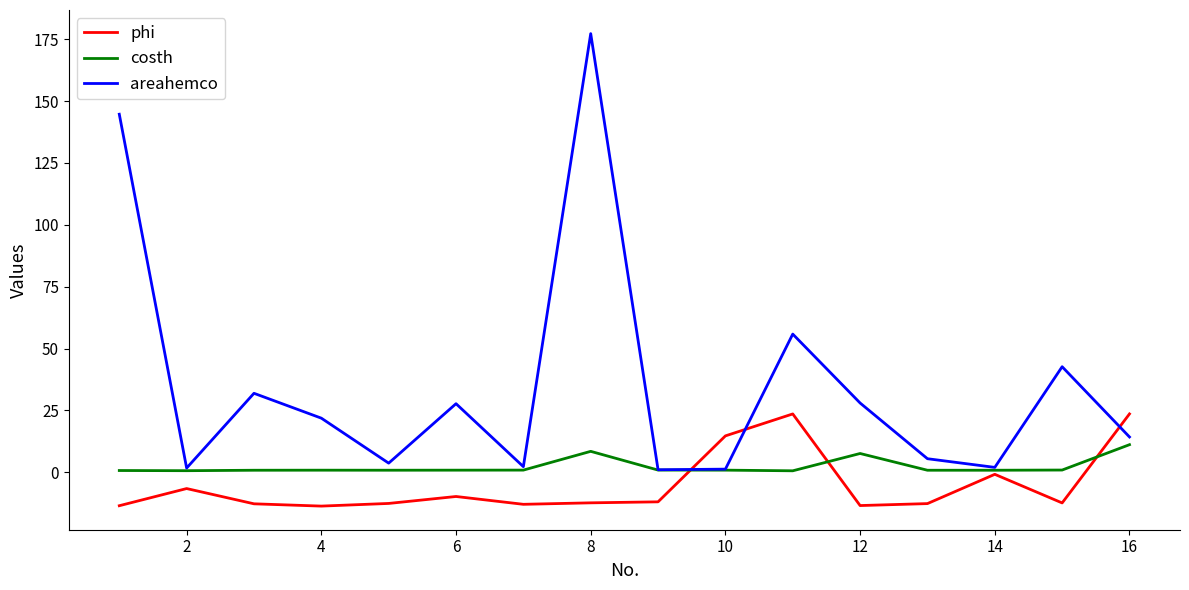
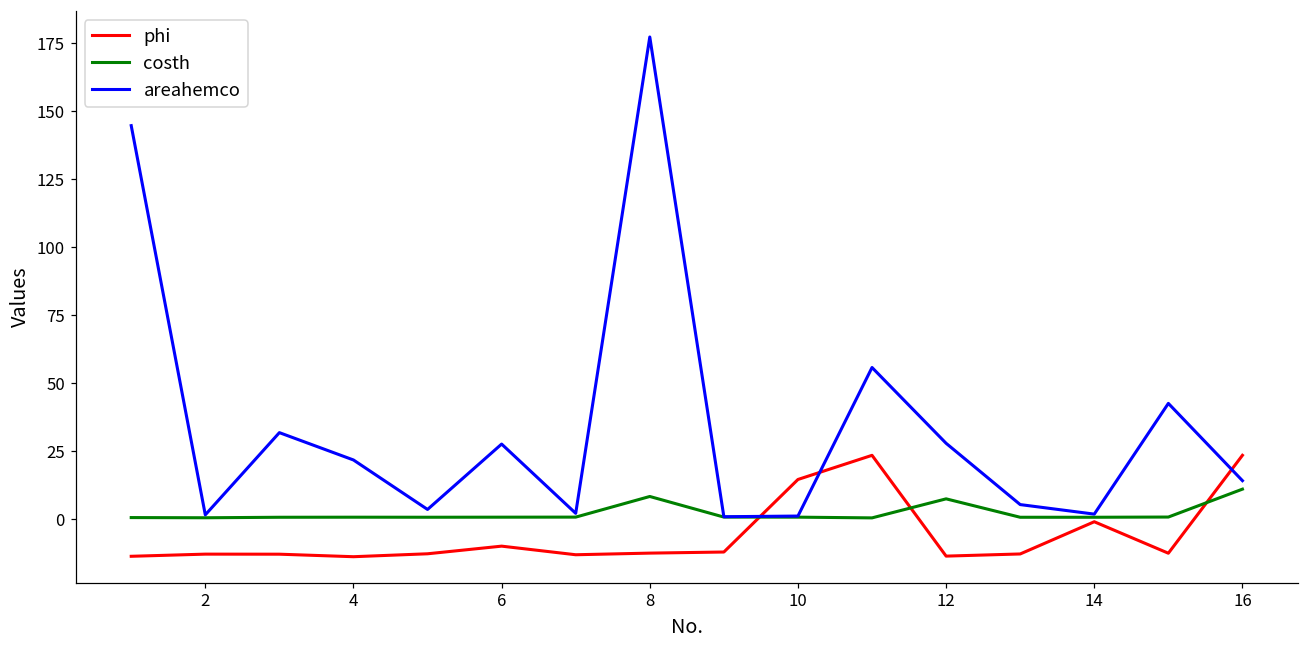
phi, 2: -7 -> -13
